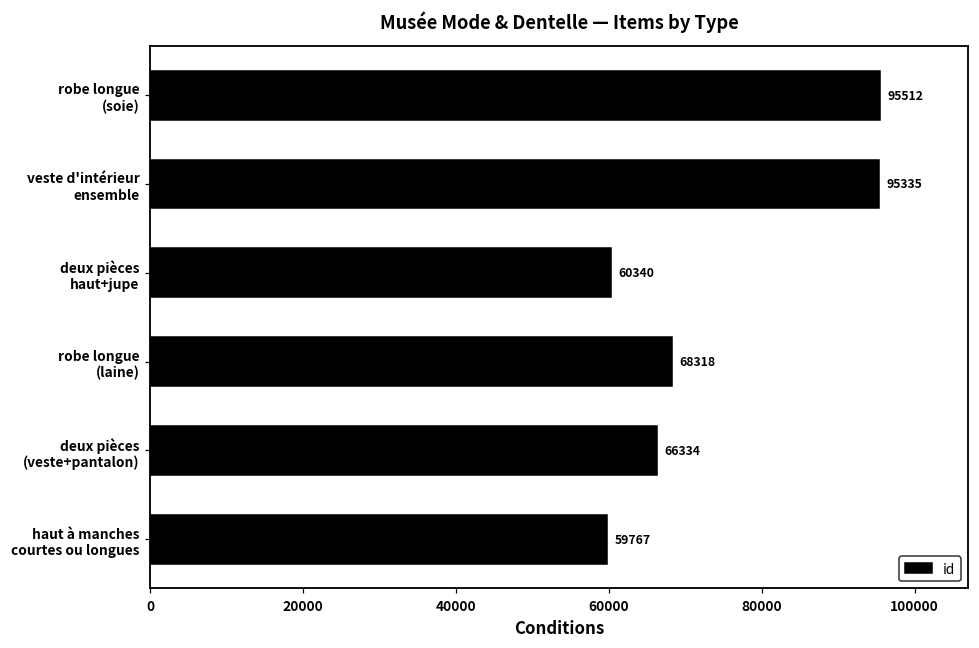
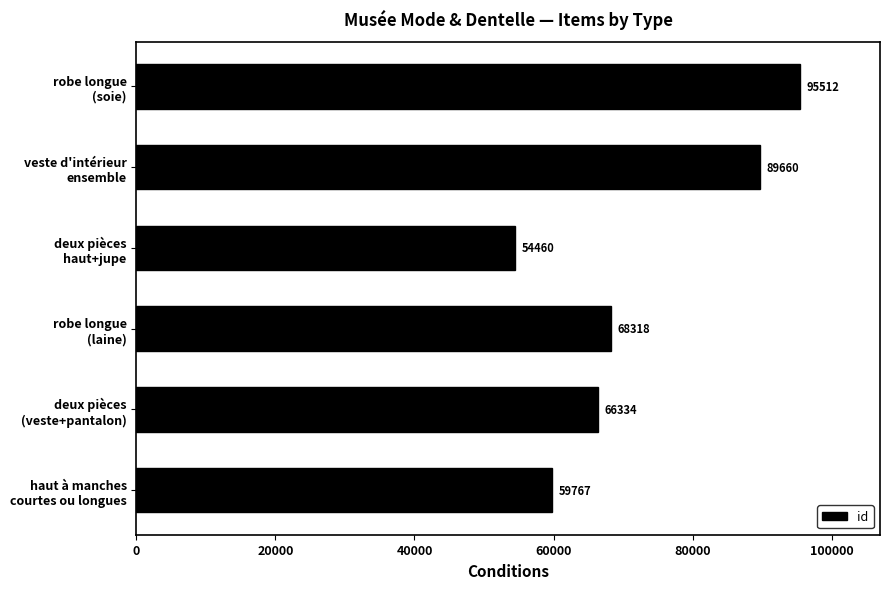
veste d'intérieur ensemble: 95335 -> 89660
deux pièces haut+jupe: 60340 -> 54460
